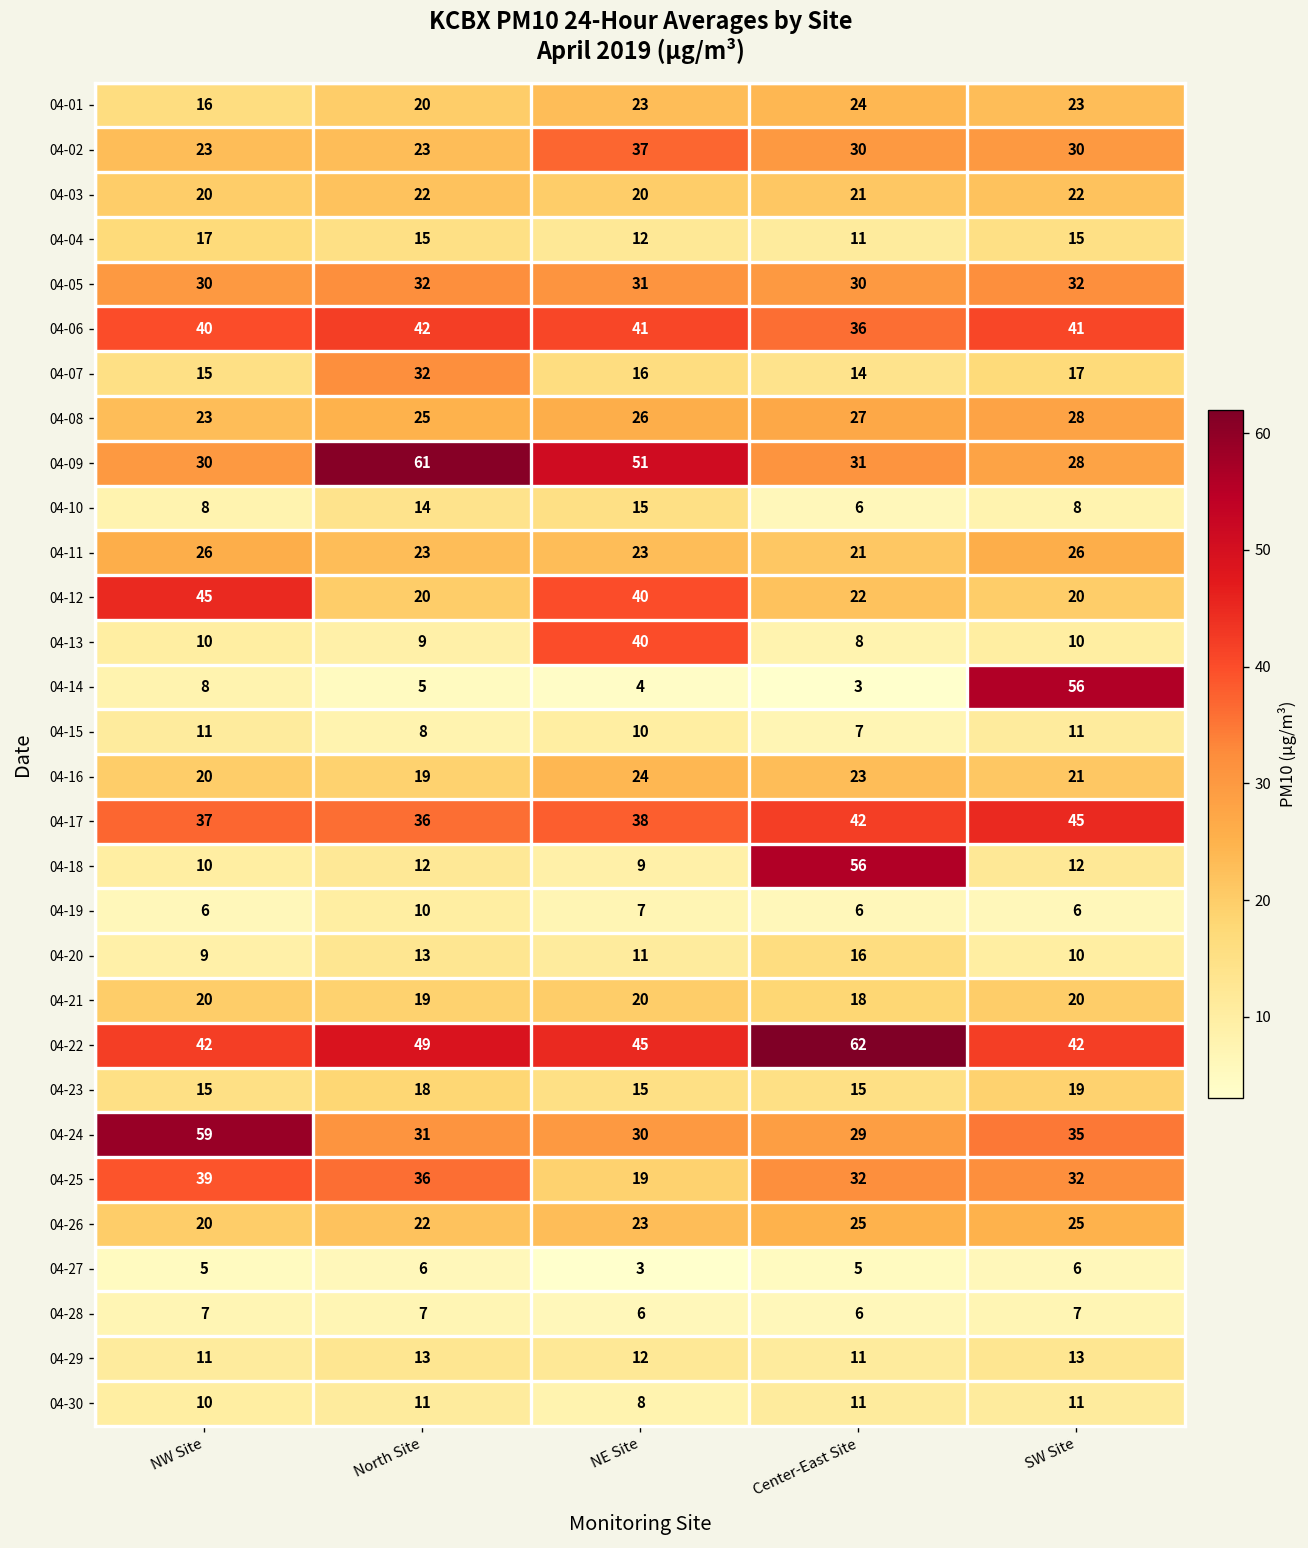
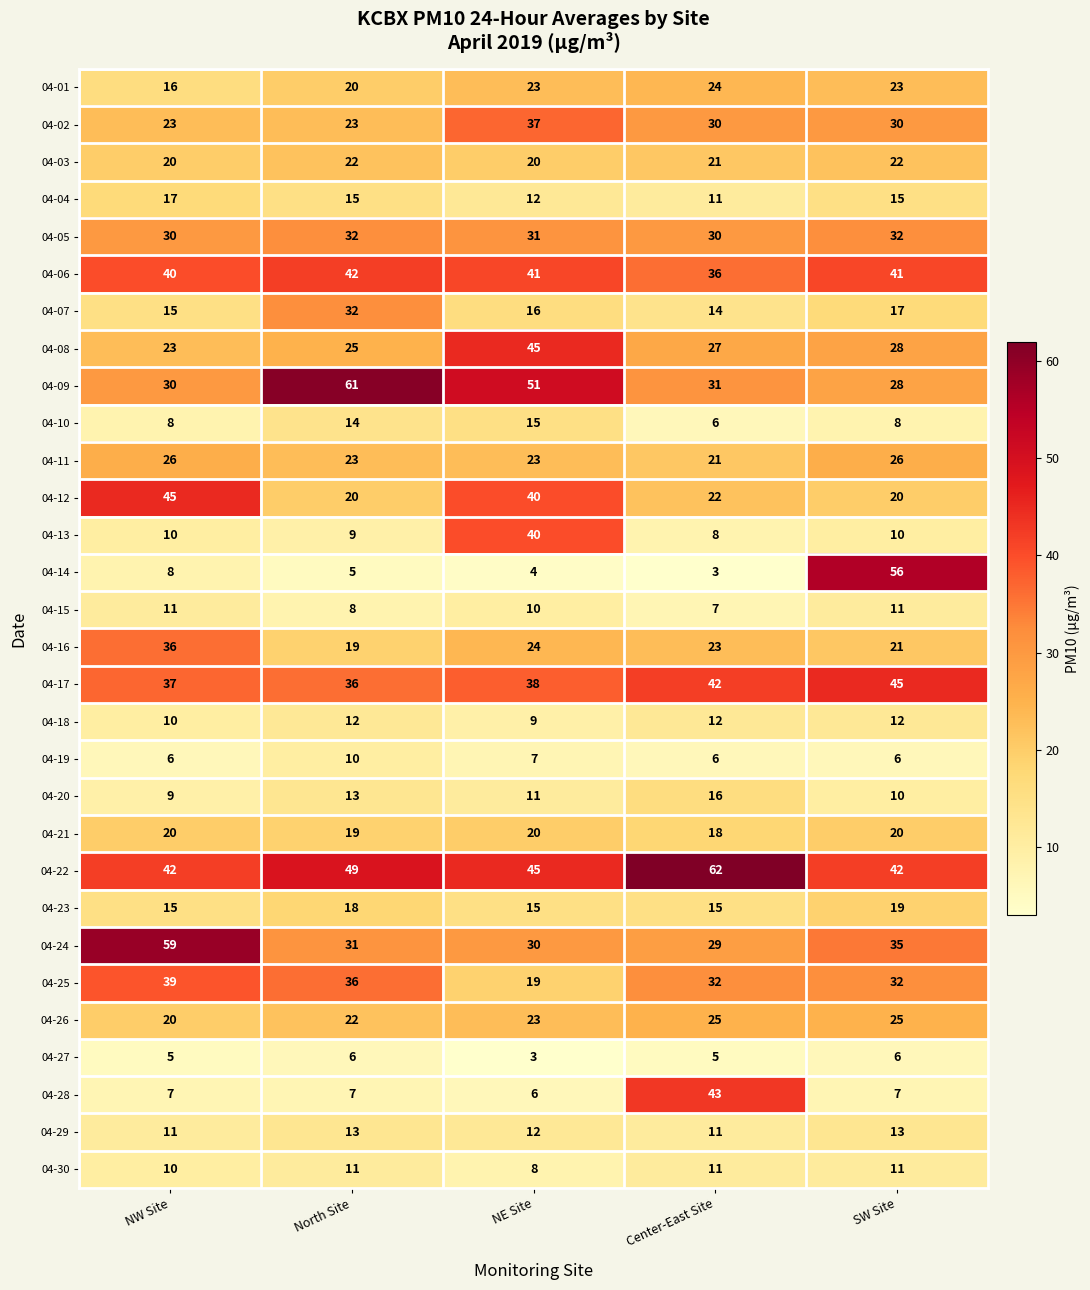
04-08, NE Site: 26 -> 45
04-16, NW Site: 20 -> 36
04-18, Center-East Site: 56 -> 12
04-28, Center-East Site: 6 -> 43
